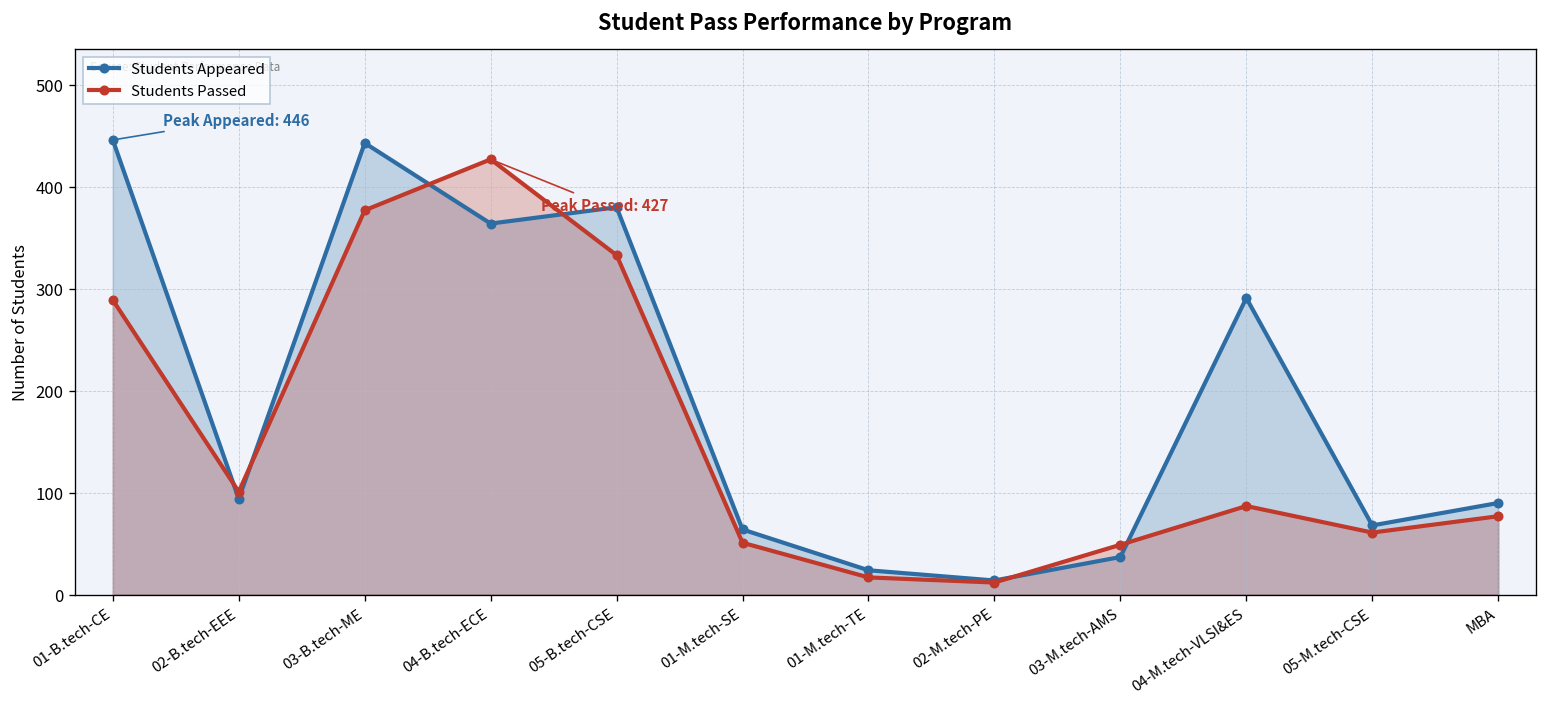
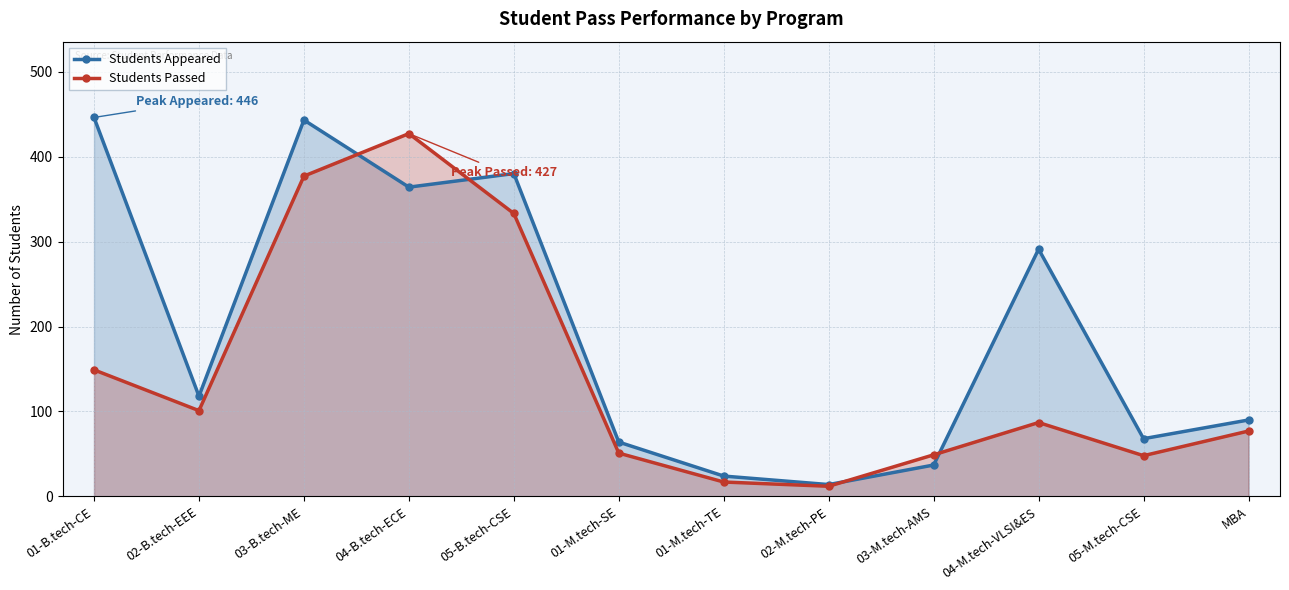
Students Passed, 01-B.tech-CE: 290 -> 150
Students Appeared, 02-B.tech-EEE: 90 -> 120
Students Passed, 05-M.tech-CSE: 60 -> 50
